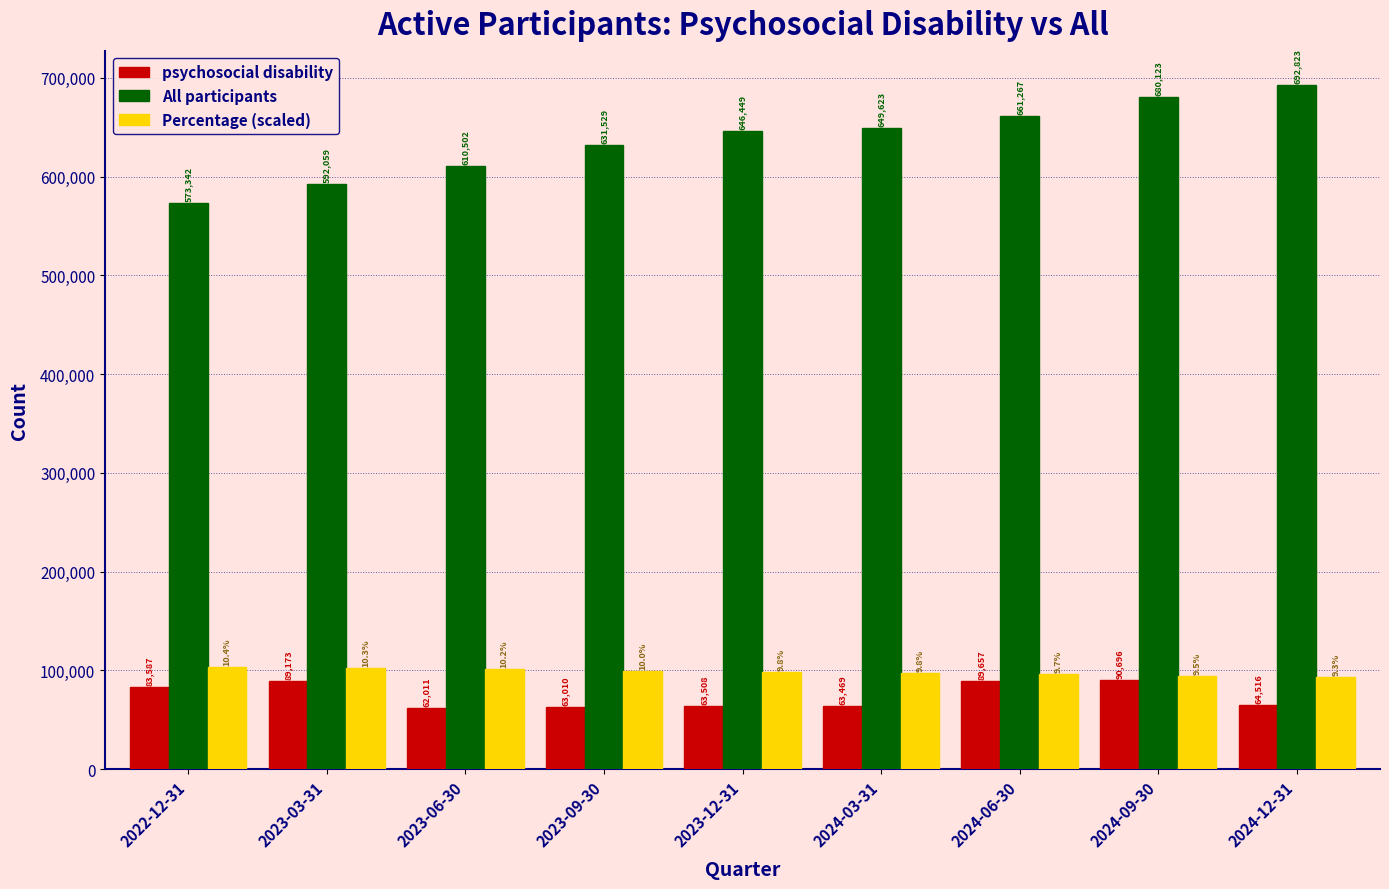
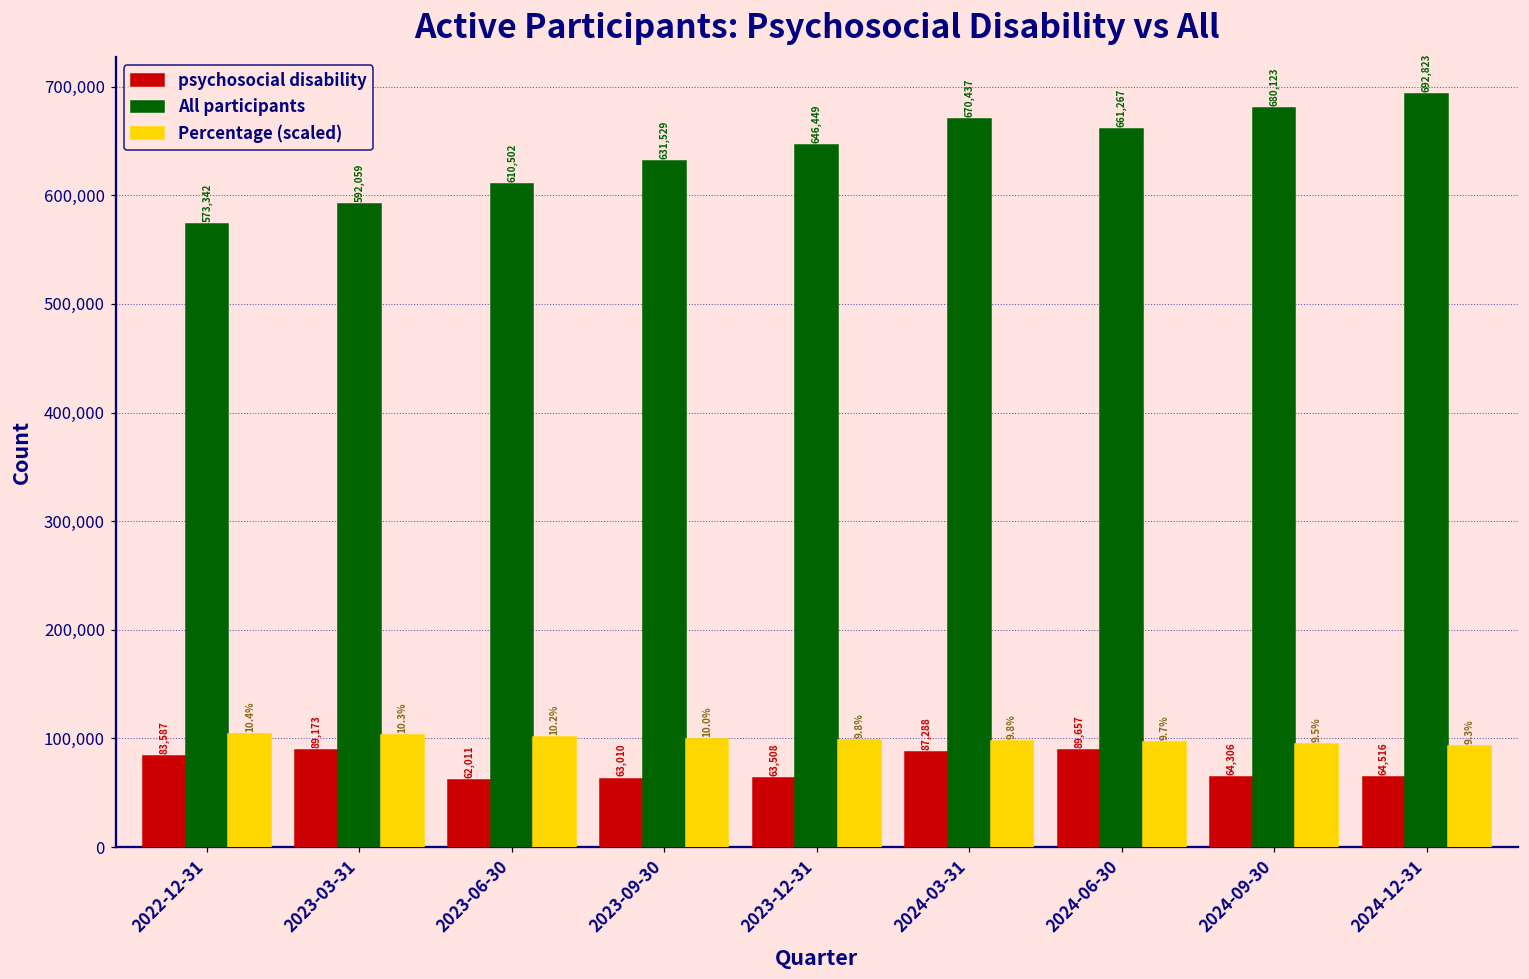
psychosocial disability, 2024-03-31: 63,469 -> 87,288
All participants, 2024-03-31: 649,623 -> 670,437
psychosocial disability, 2024-09-30: 90,696 -> 64,306
